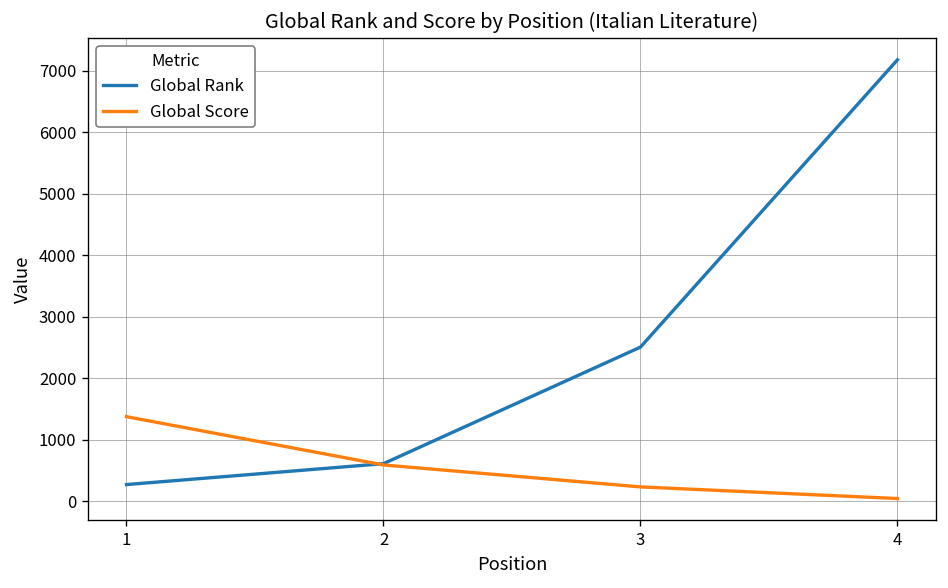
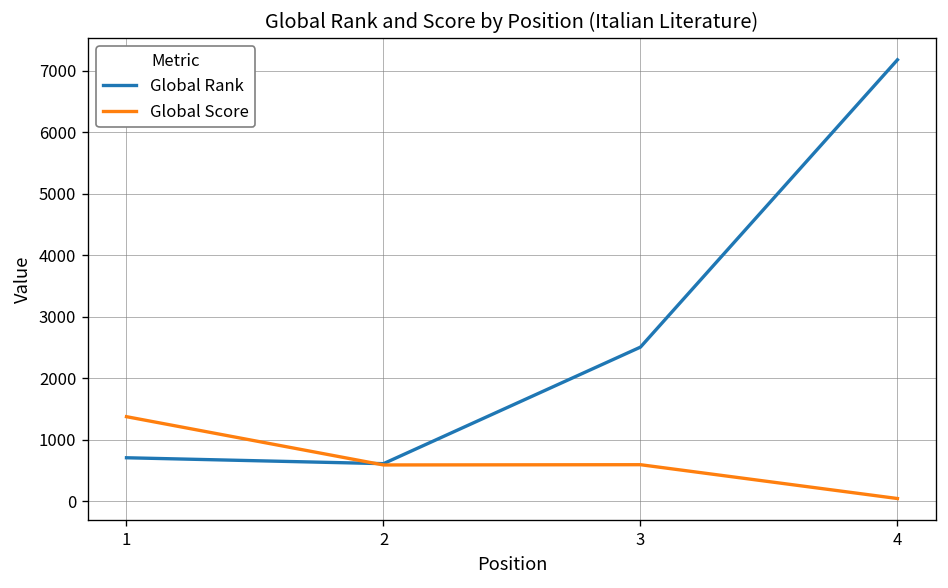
Global Rank, 1: 300 -> 700
Global Score, 3: 200 -> 600
